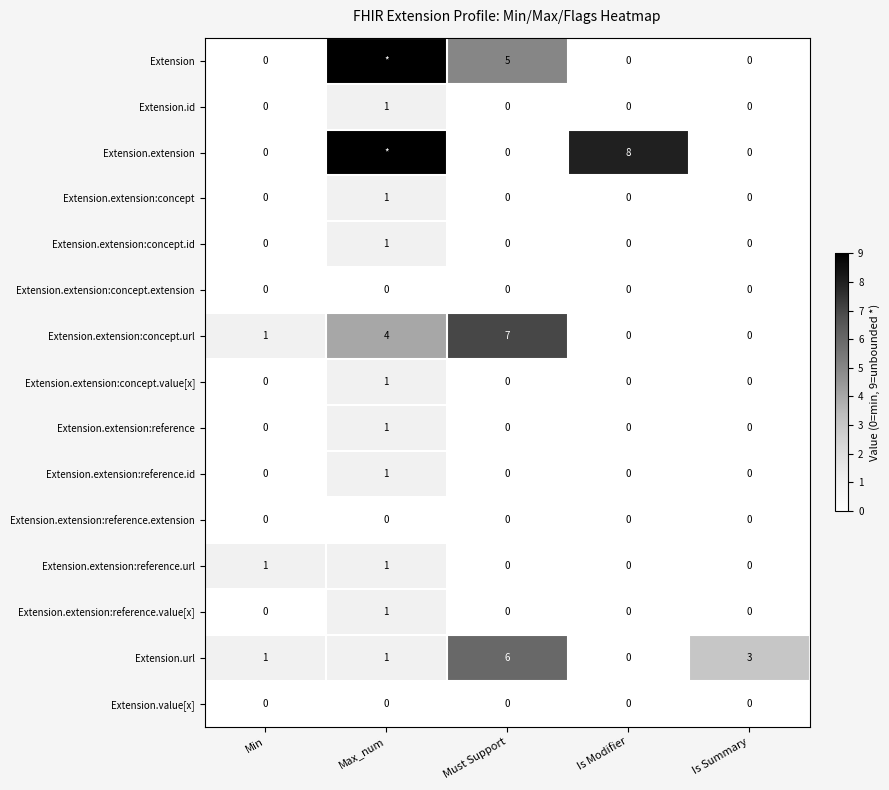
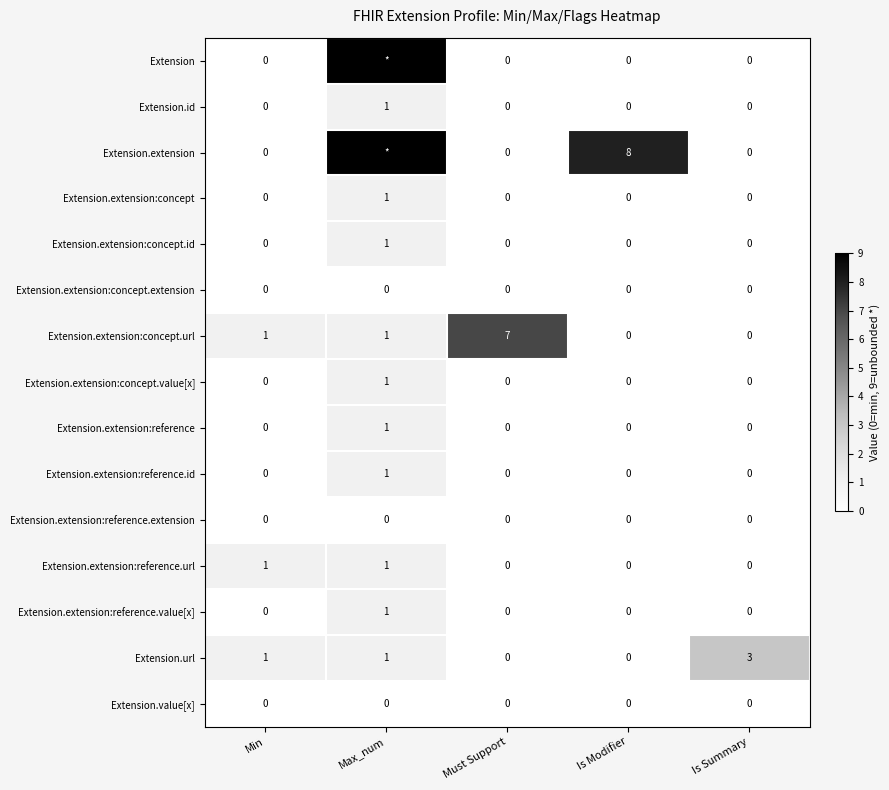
Extension, Must Support: 5 -> 0
Extension.extension:concept.url, Max_num: 4 -> 1
Extension.url, Must Support: 6 -> 0
